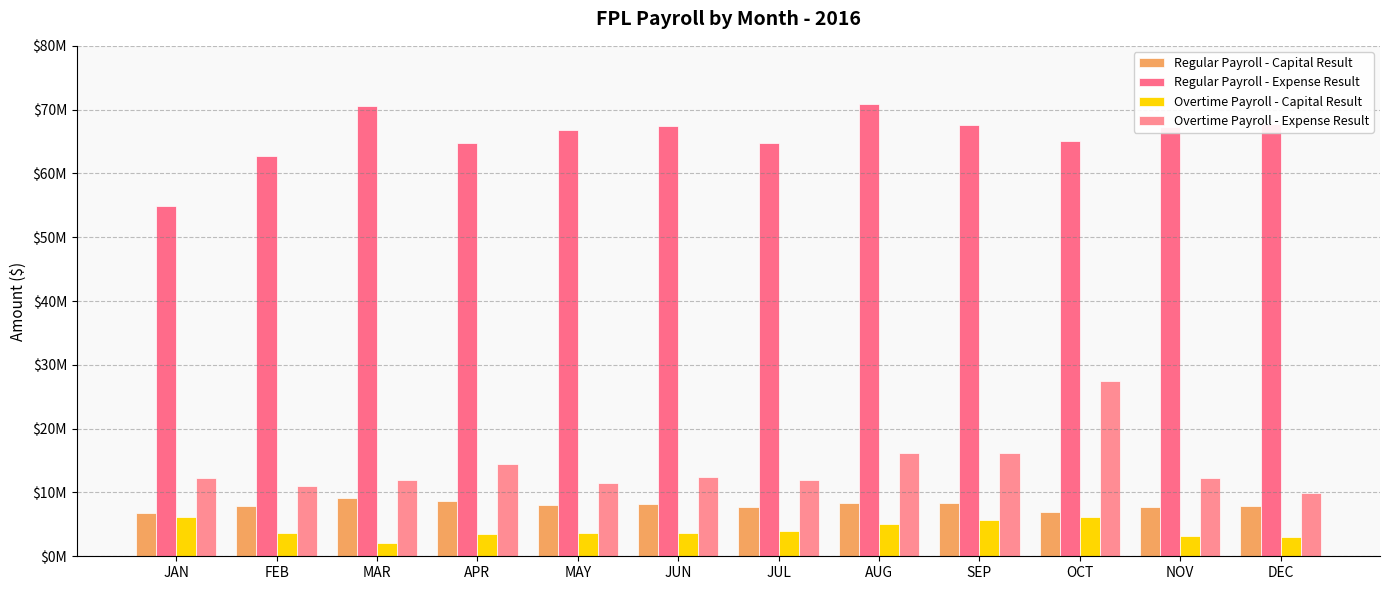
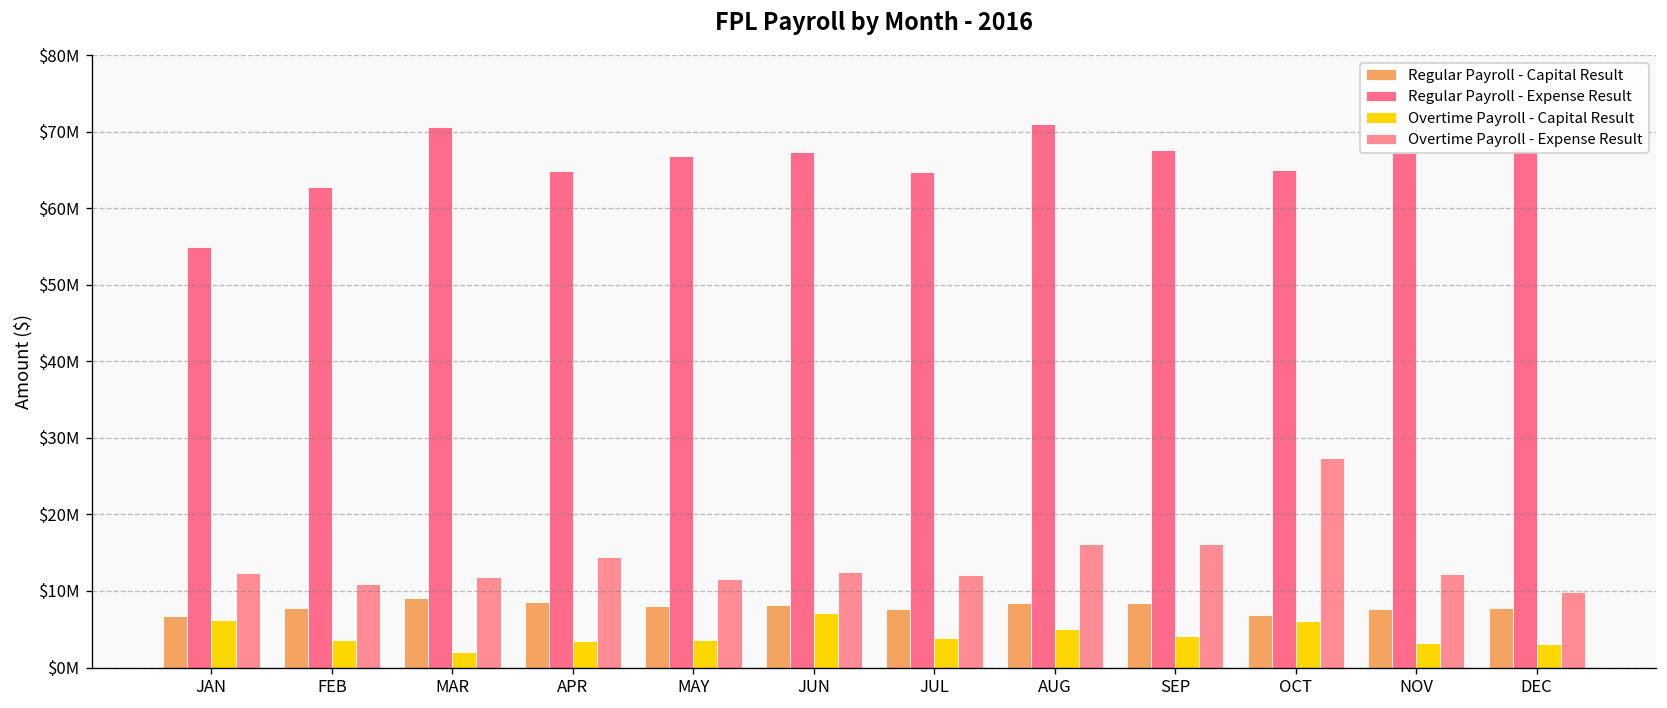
Overtime Payroll - Capital Result, JUN: $4000000 -> $7000000
Overtime Payroll - Capital Result, SEP: $6000000 -> $4000000
